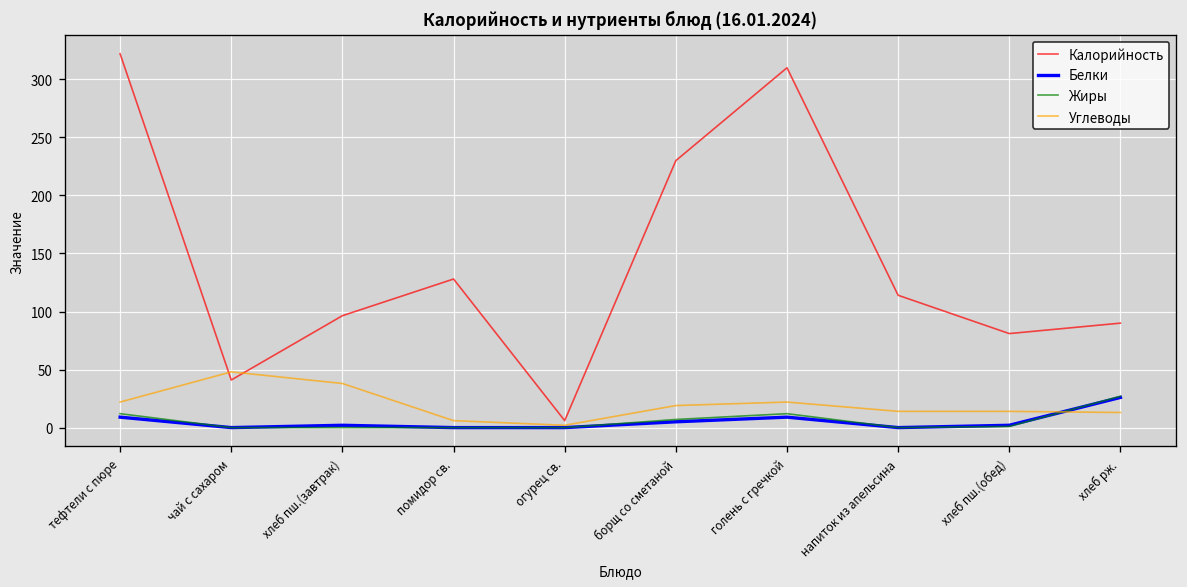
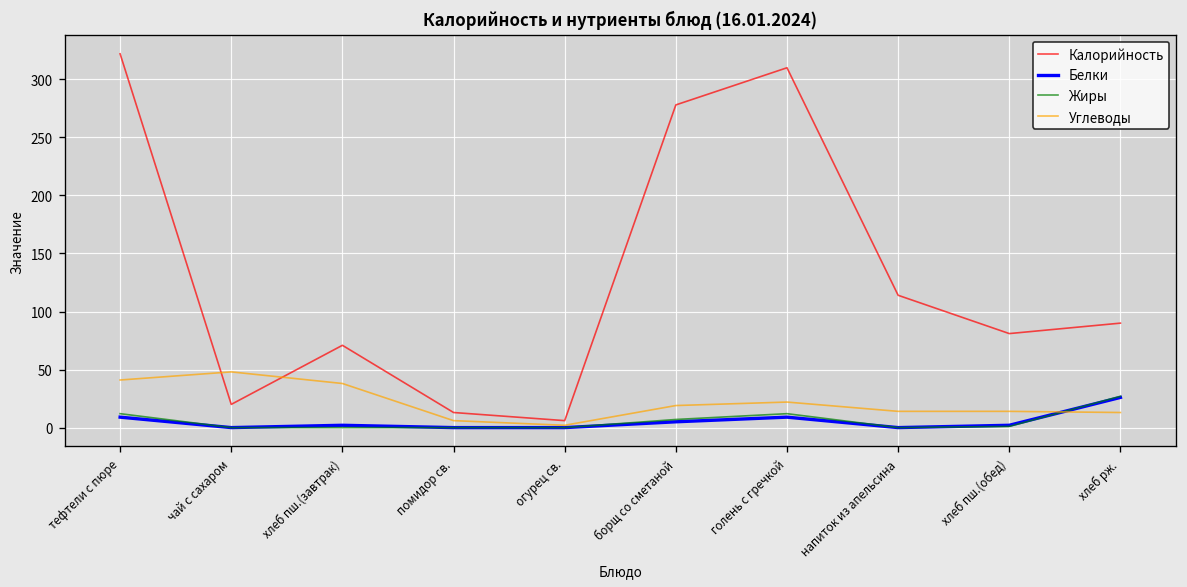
Углеводы, тефтели с пюре: 20 -> 40
Калорийность, чай с сахаром: 40 -> 20
Калорийность, хлеб пш.(завтрак): 100 -> 70
Калорийность, помидор св.: 130 -> 10
Калорийность, борщ со сметаной: 230 -> 280
